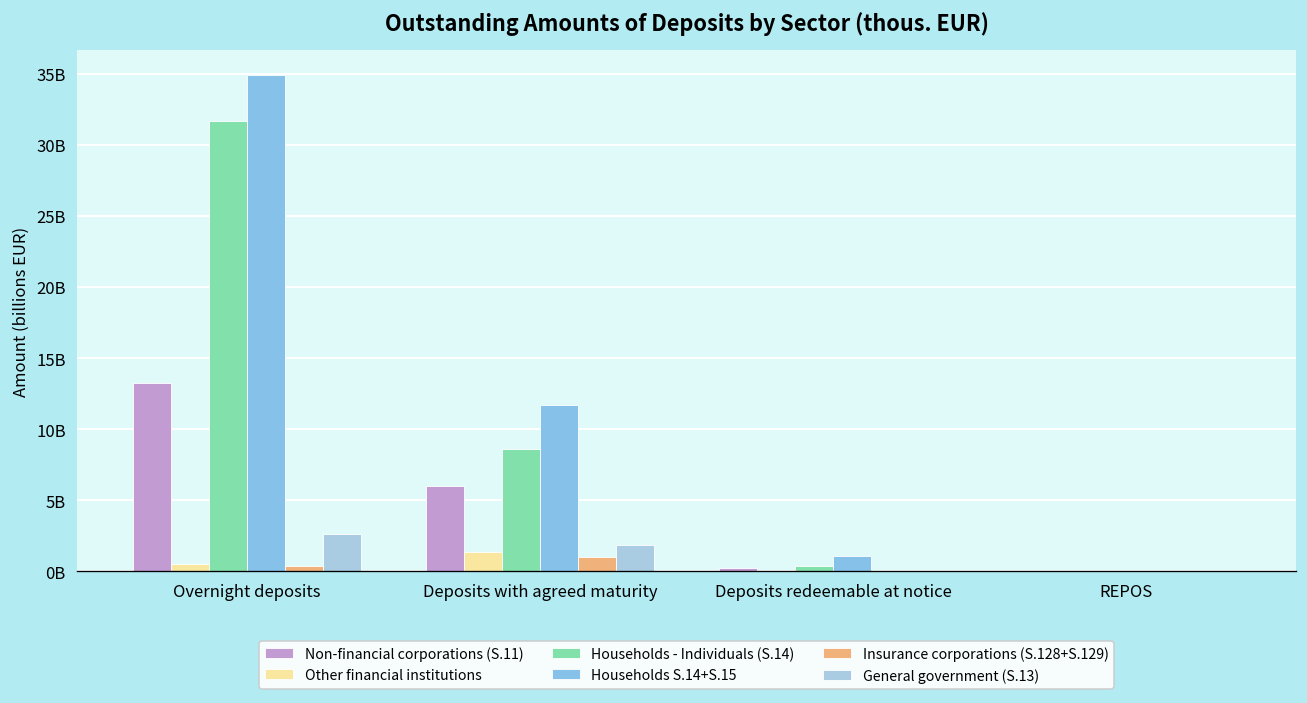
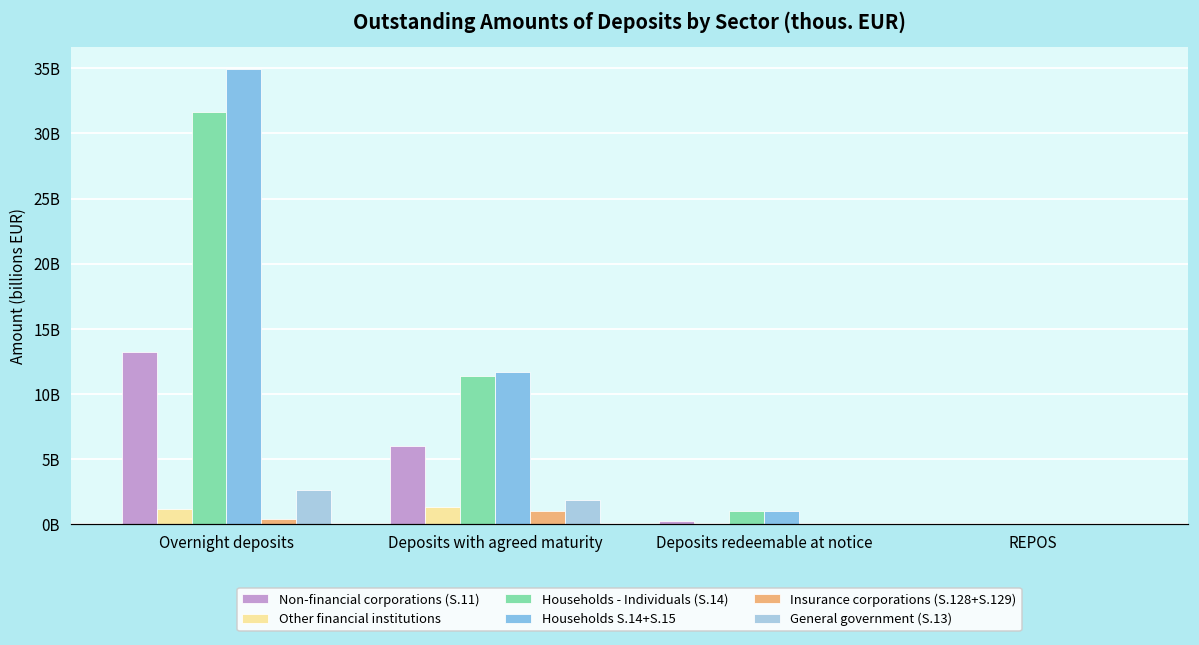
Other financial institutions, Overnight deposits: 500000000 -> 1200000000
Households - Individuals (S.14), Deposits with agreed maturity: 8600000000 -> 11400000000
Households - Individuals (S.14), Deposits redeemable at notice: 300000000 -> 1000000000
